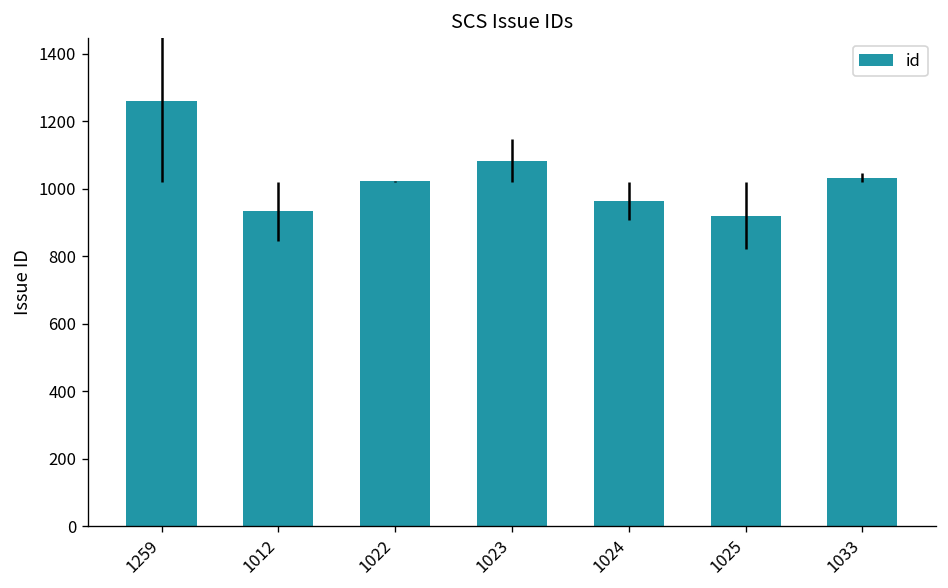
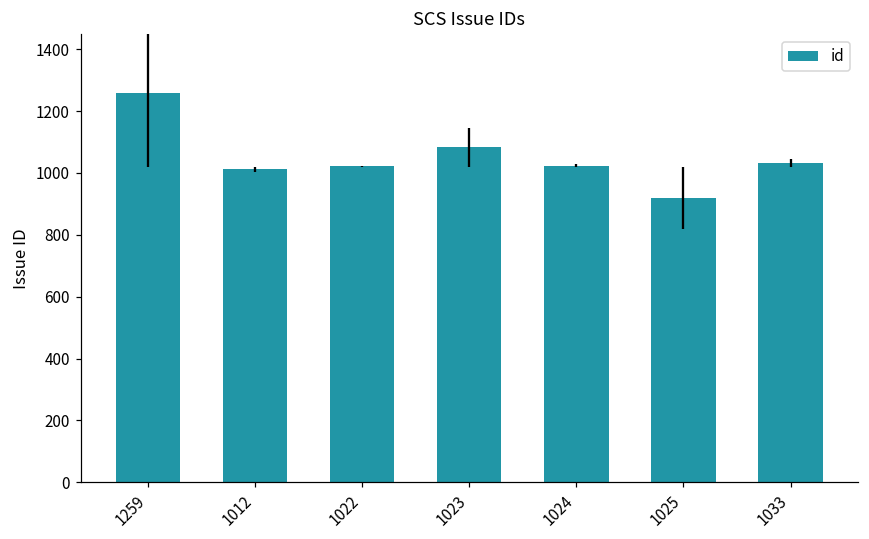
1012: 930 -> 1010
1024: 960 -> 1020
